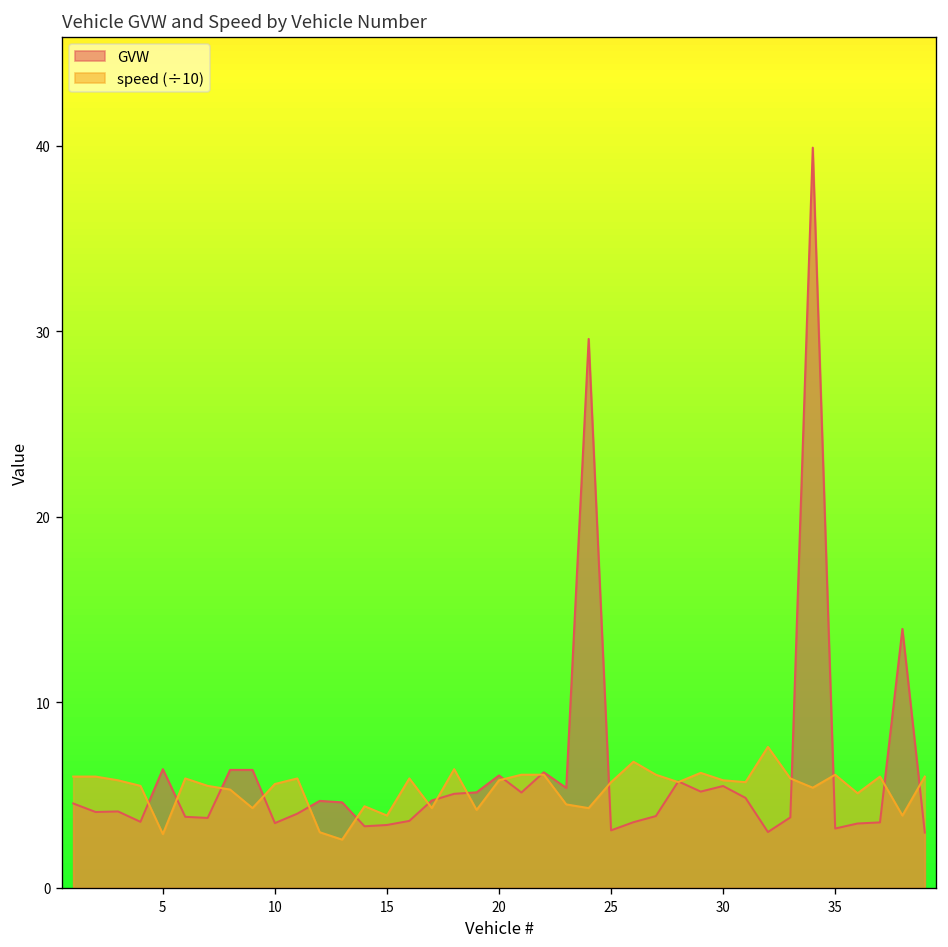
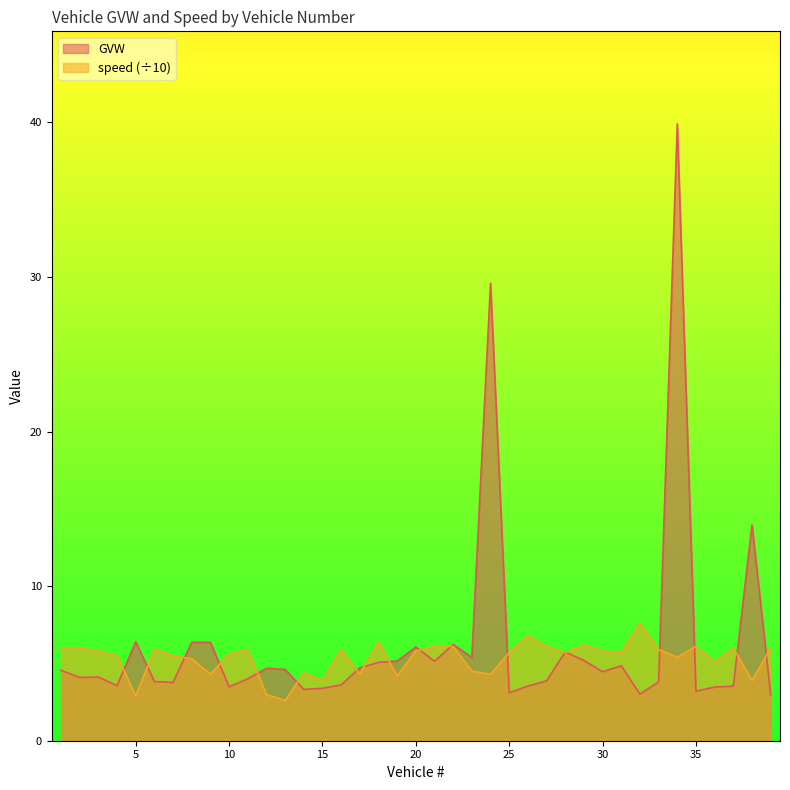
GVW, 30: 5.5 -> 4.5
